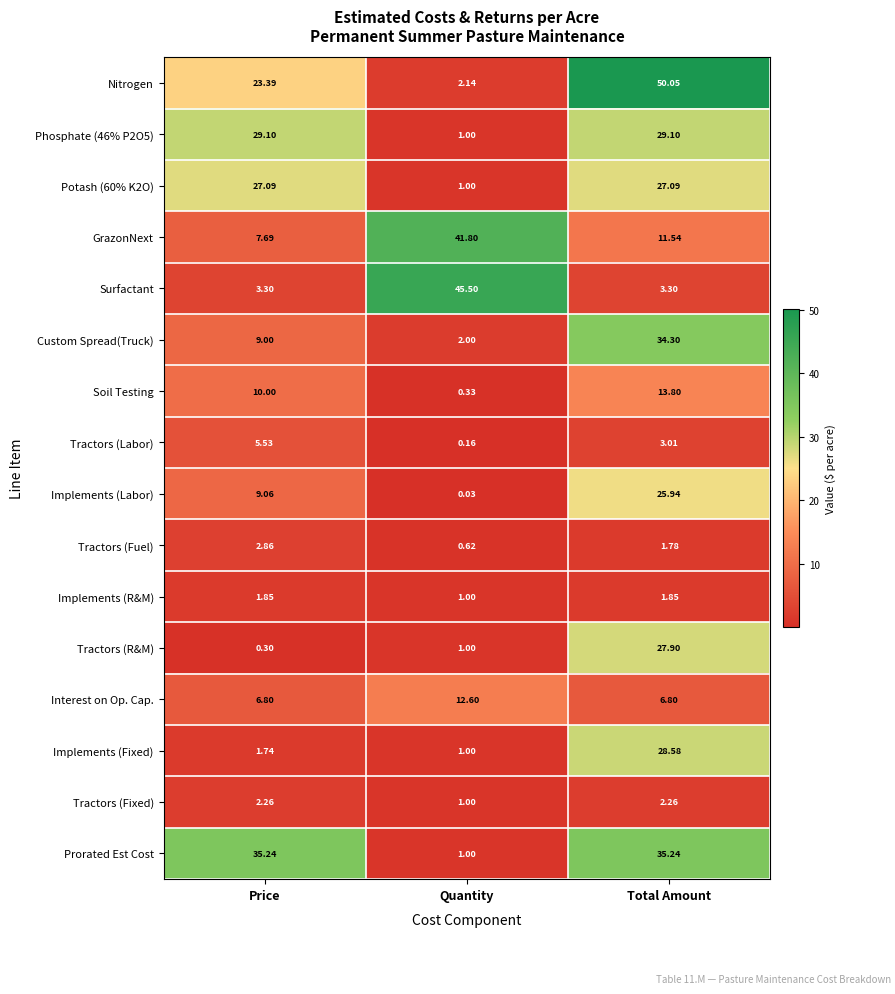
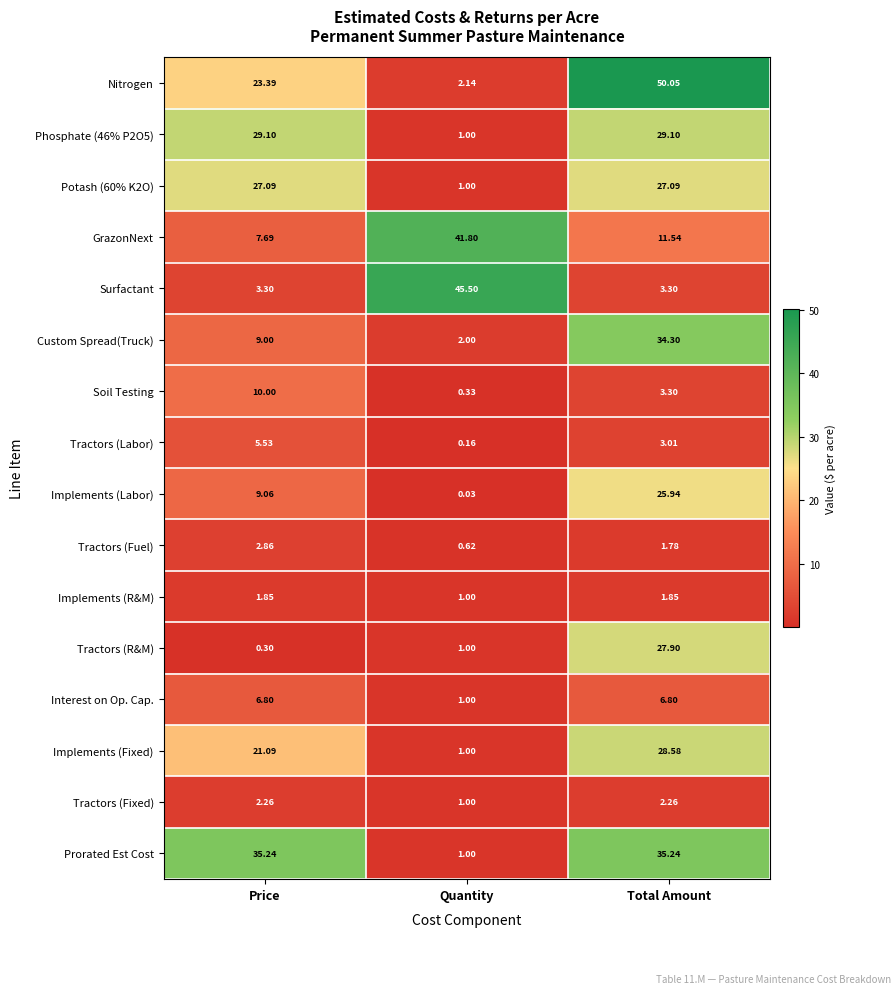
Soil Testing, Total Amount: 13.80 -> 3.30
Interest on Op. Cap., Quantity: 12.60 -> 1.00
Implements (Fixed), Price: 1.74 -> 21.09
